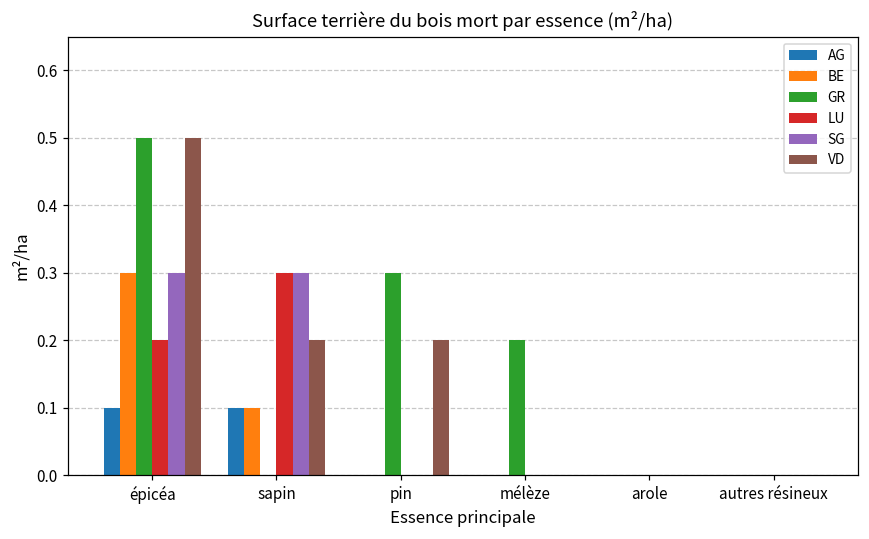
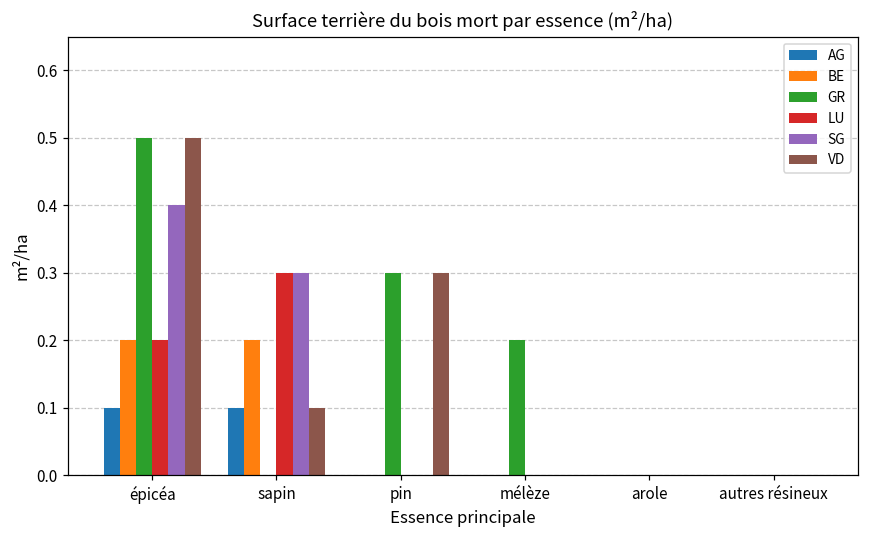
BE, épicéa: 0.3 -> 0.2
SG, épicéa: 0.3 -> 0.4
BE, sapin: 0.1 -> 0.2
VD, sapin: 0.2 -> 0.1
VD, pin: 0.2 -> 0.3
